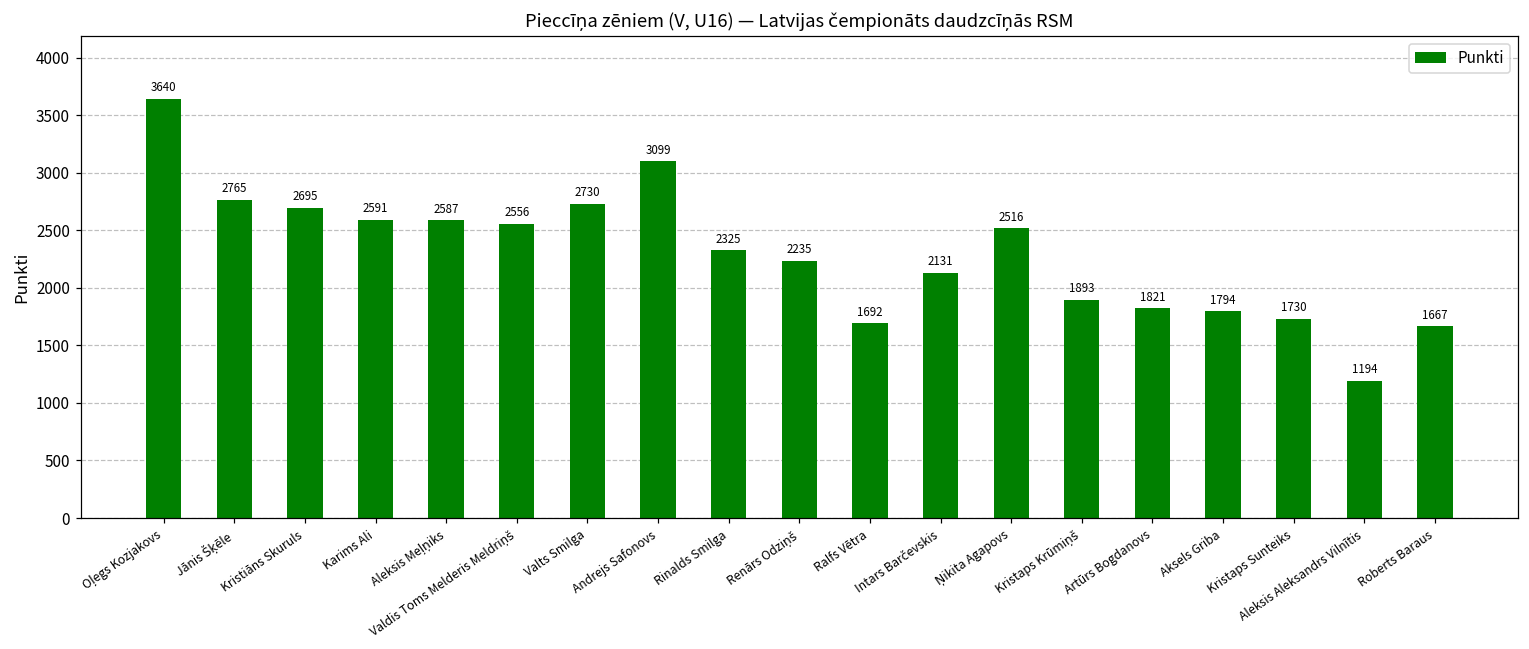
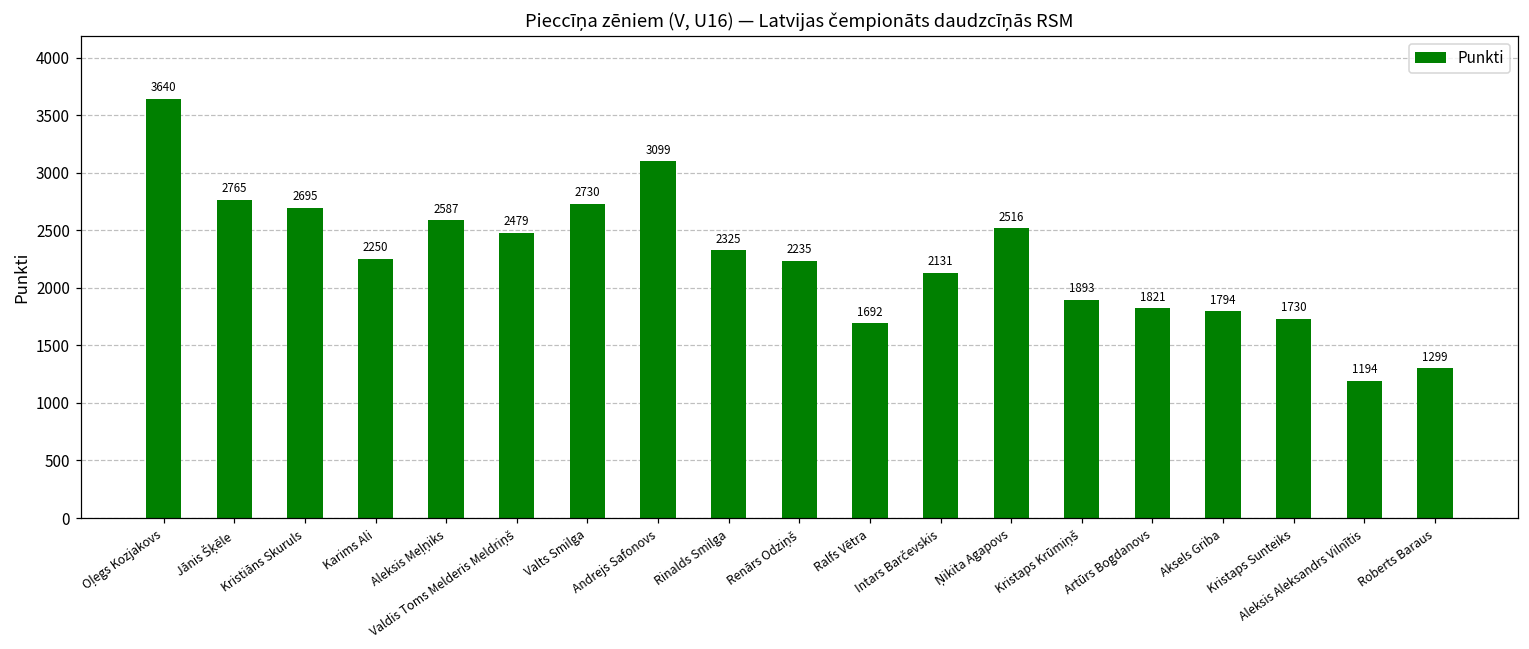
Karims Ali: 2591 -> 2250
Valdis Toms Melderis Meldriņš: 2556 -> 2479
Roberts Baraus: 1667 -> 1299
